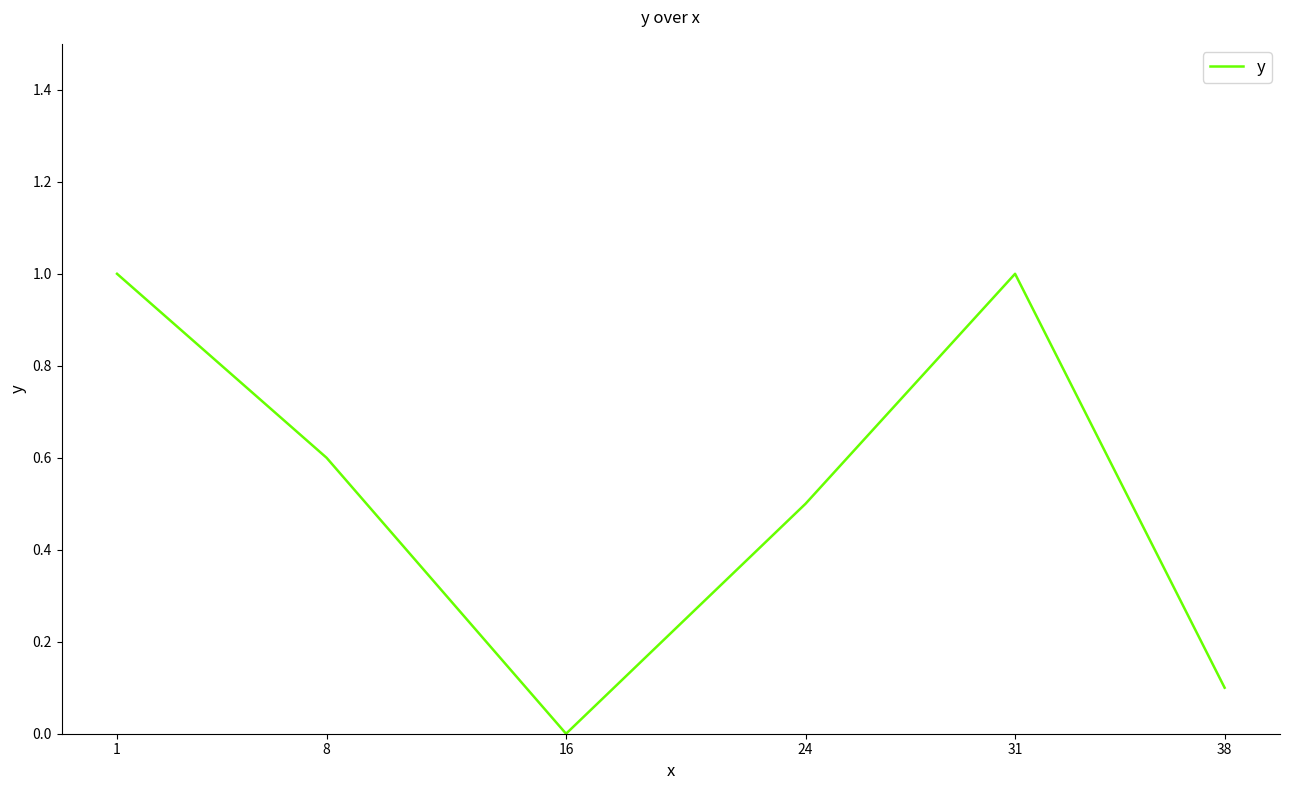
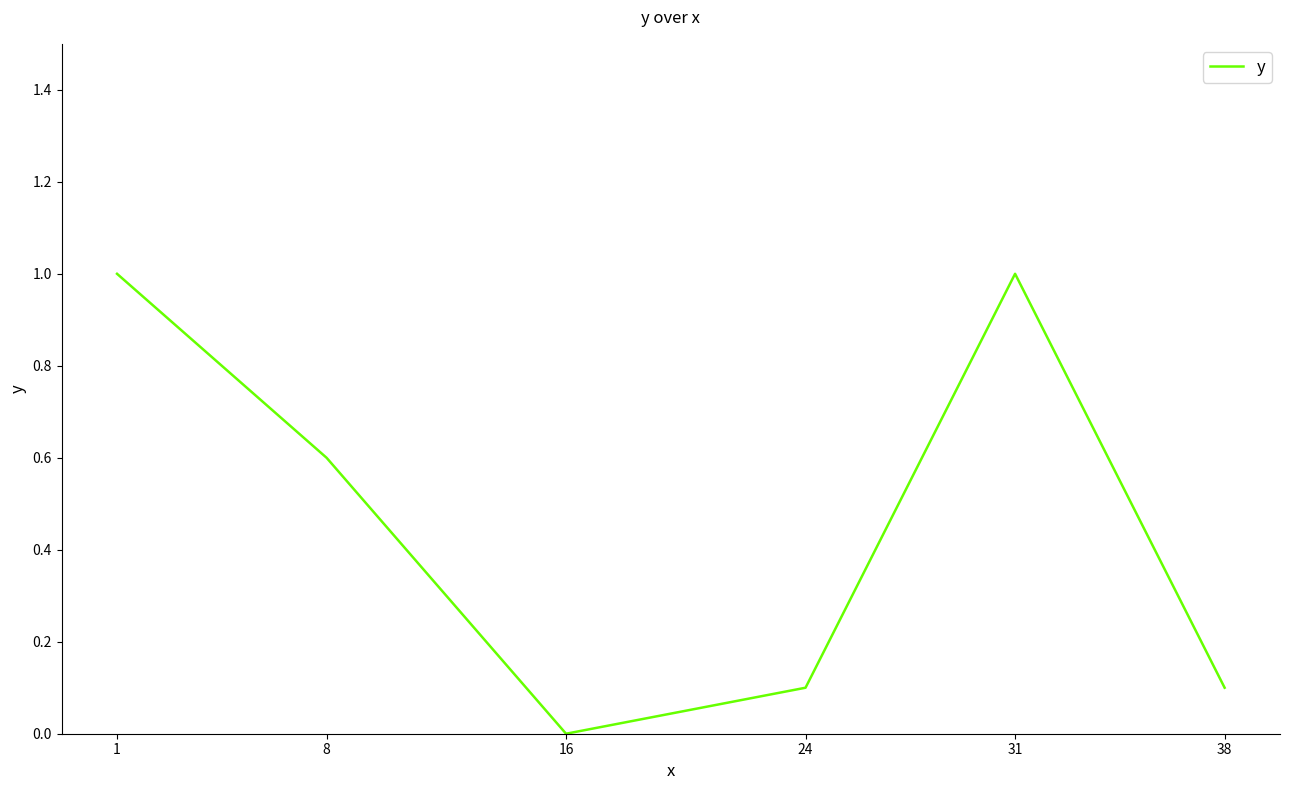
24: 0.5 -> 0.1
